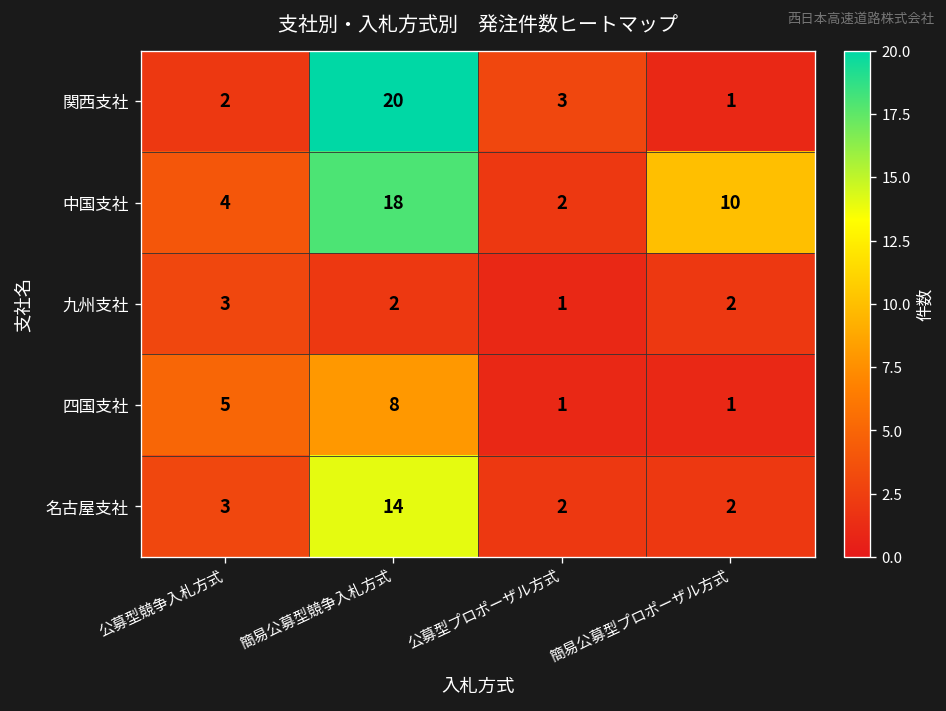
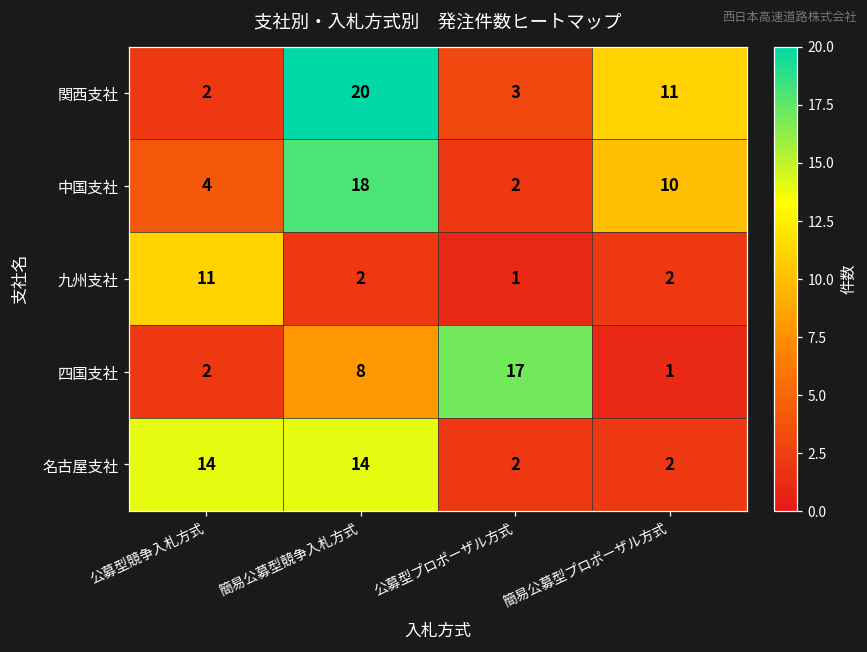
関西支社, 簡易公募型プロポーザル方式: 1 -> 11
九州支社, 公募型競争入札方式: 3 -> 11
四国支社, 公募型競争入札方式: 5 -> 2
四国支社, 公募型プロポーザル方式: 1 -> 17
名古屋支社, 公募型競争入札方式: 3 -> 14
